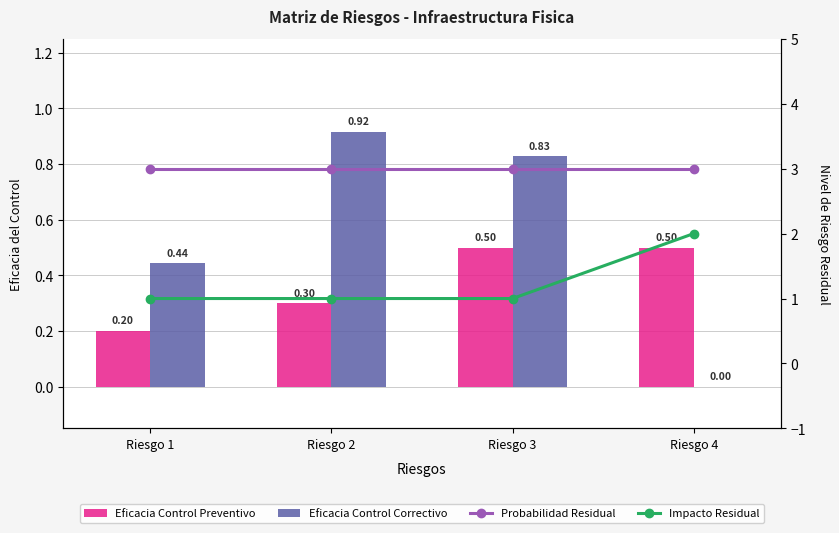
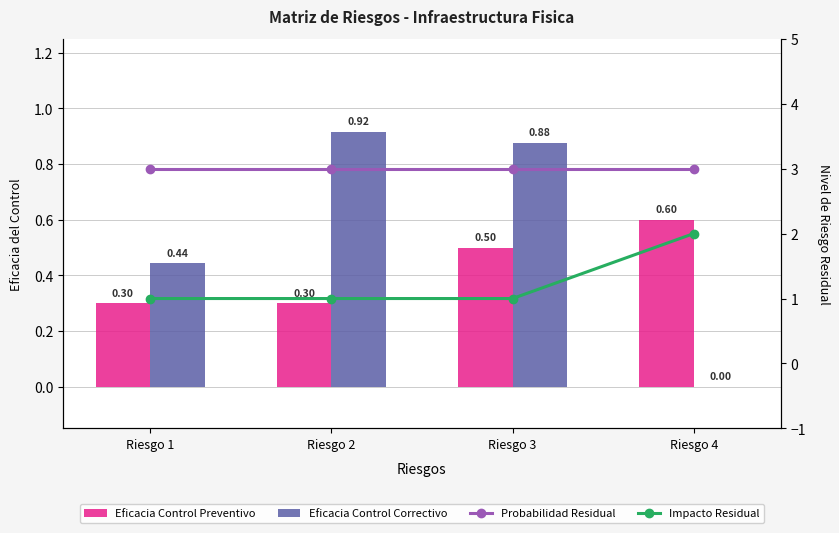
Eficacia Control Preventivo, Riesgo 1: 0.20 -> 0.30
Eficacia Control Correctivo, Riesgo 3: 0.83 -> 0.88
Eficacia Control Preventivo, Riesgo 4: 0.50 -> 0.60
